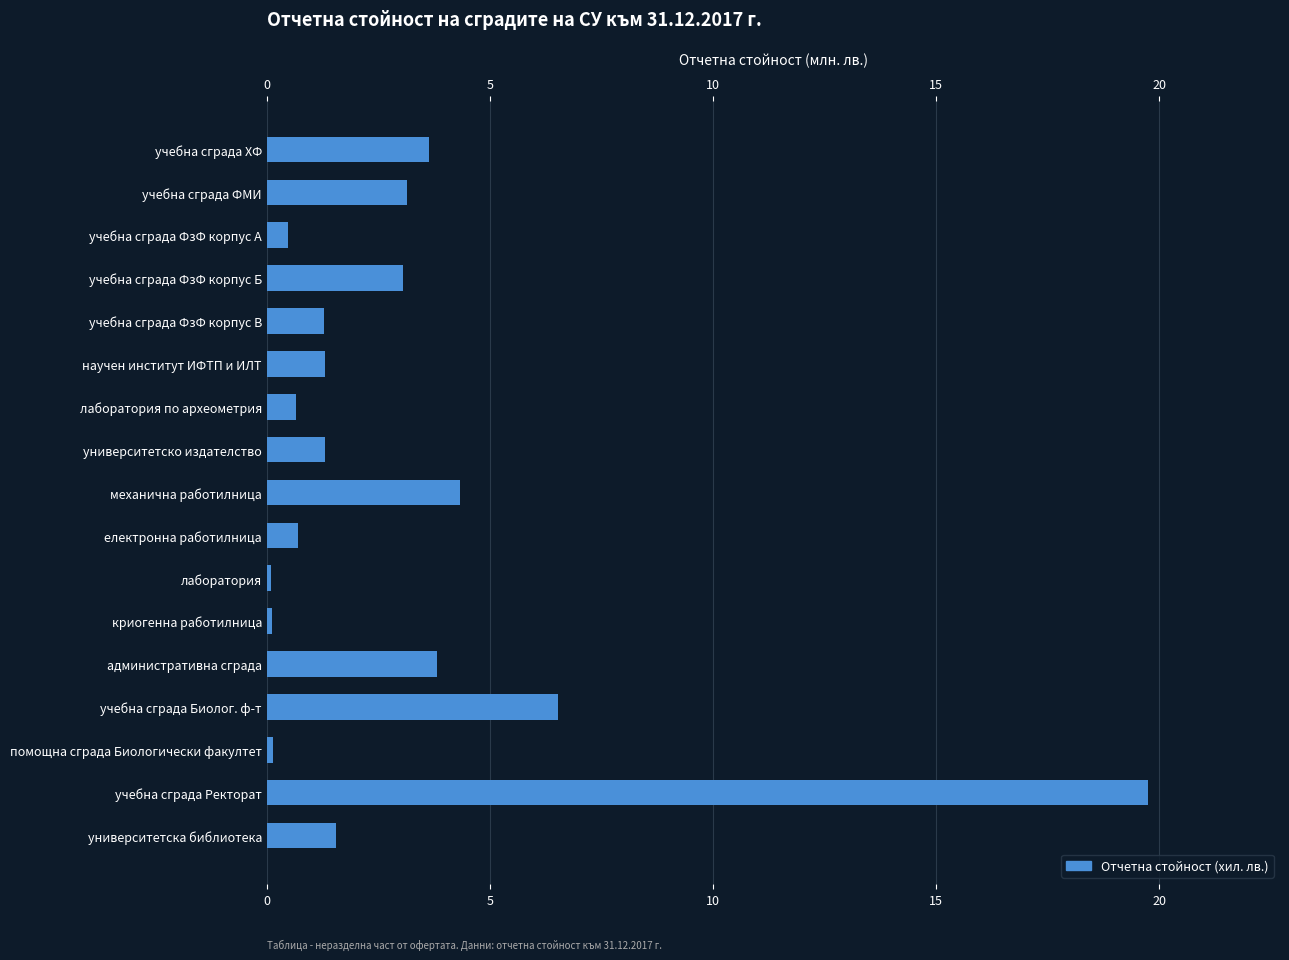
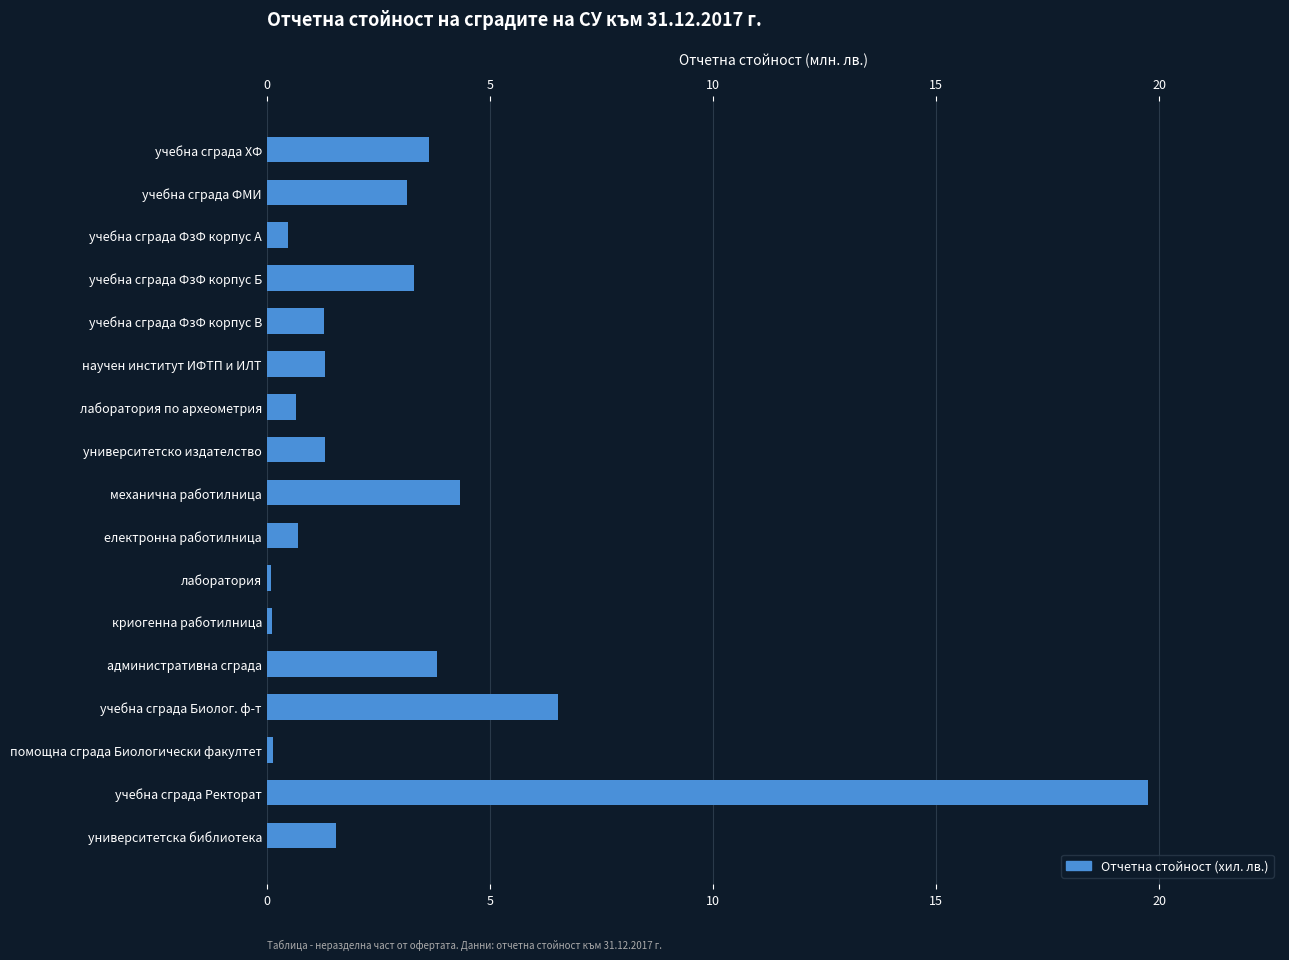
учебна сграда ФзФ корпус Б: 3.0 -> 3.3
